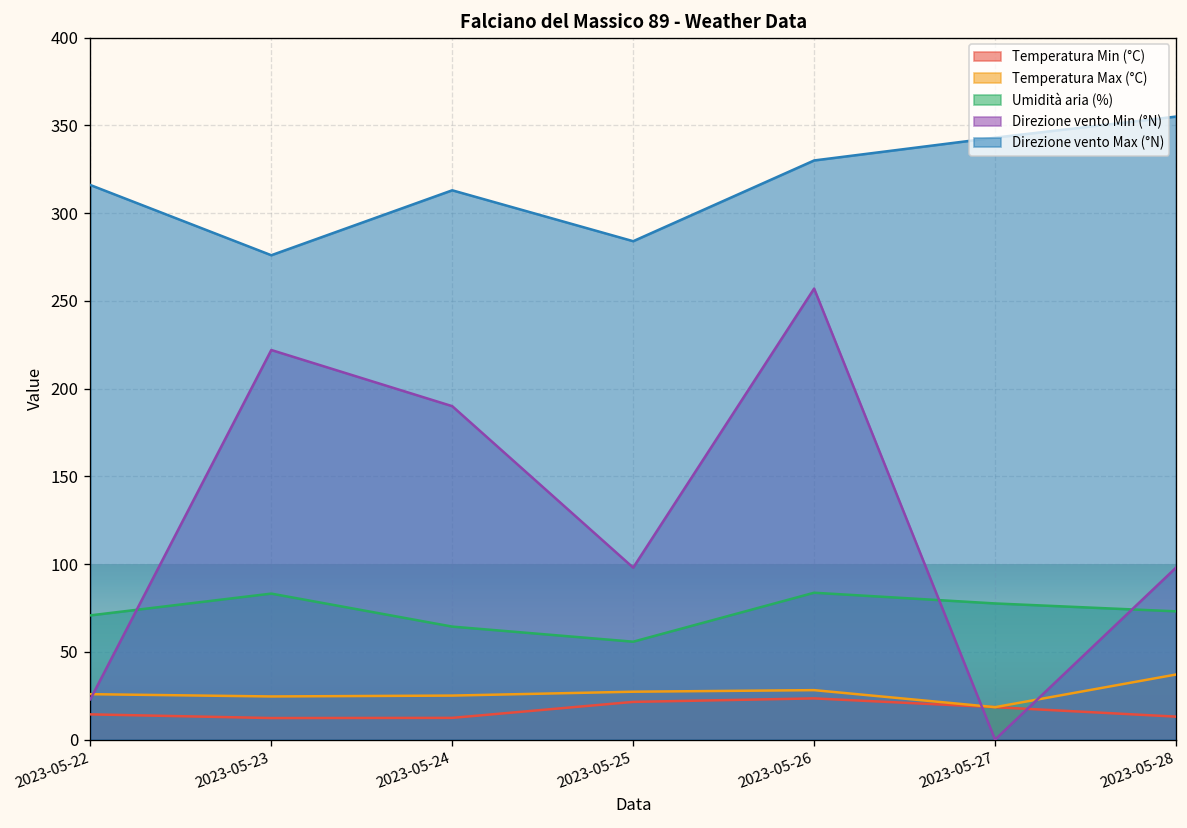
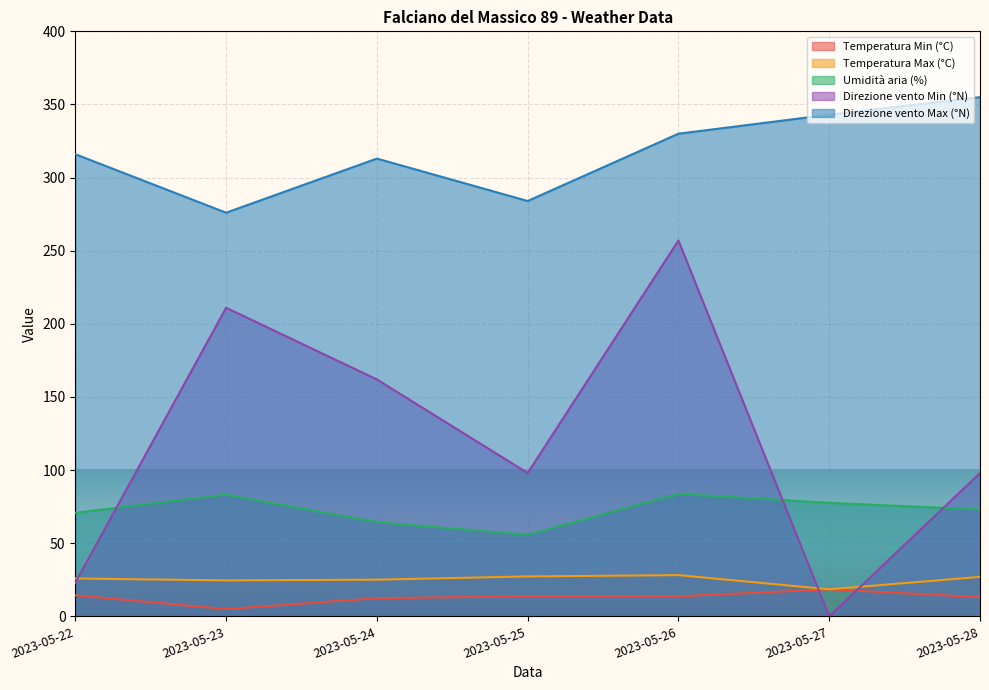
Temperatura Min (°C), 2023-05-23: 12 -> 5
Direzione vento Min (°N), 2023-05-23: 222 -> 211
Direzione vento Min (°N), 2023-05-24: 190 -> 162
Temperatura Min (°C), 2023-05-25: 22 -> 14
Temperatura Min (°C), 2023-05-26: 24 -> 14
Temperatura Max (°C), 2023-05-28: 37 -> 27
